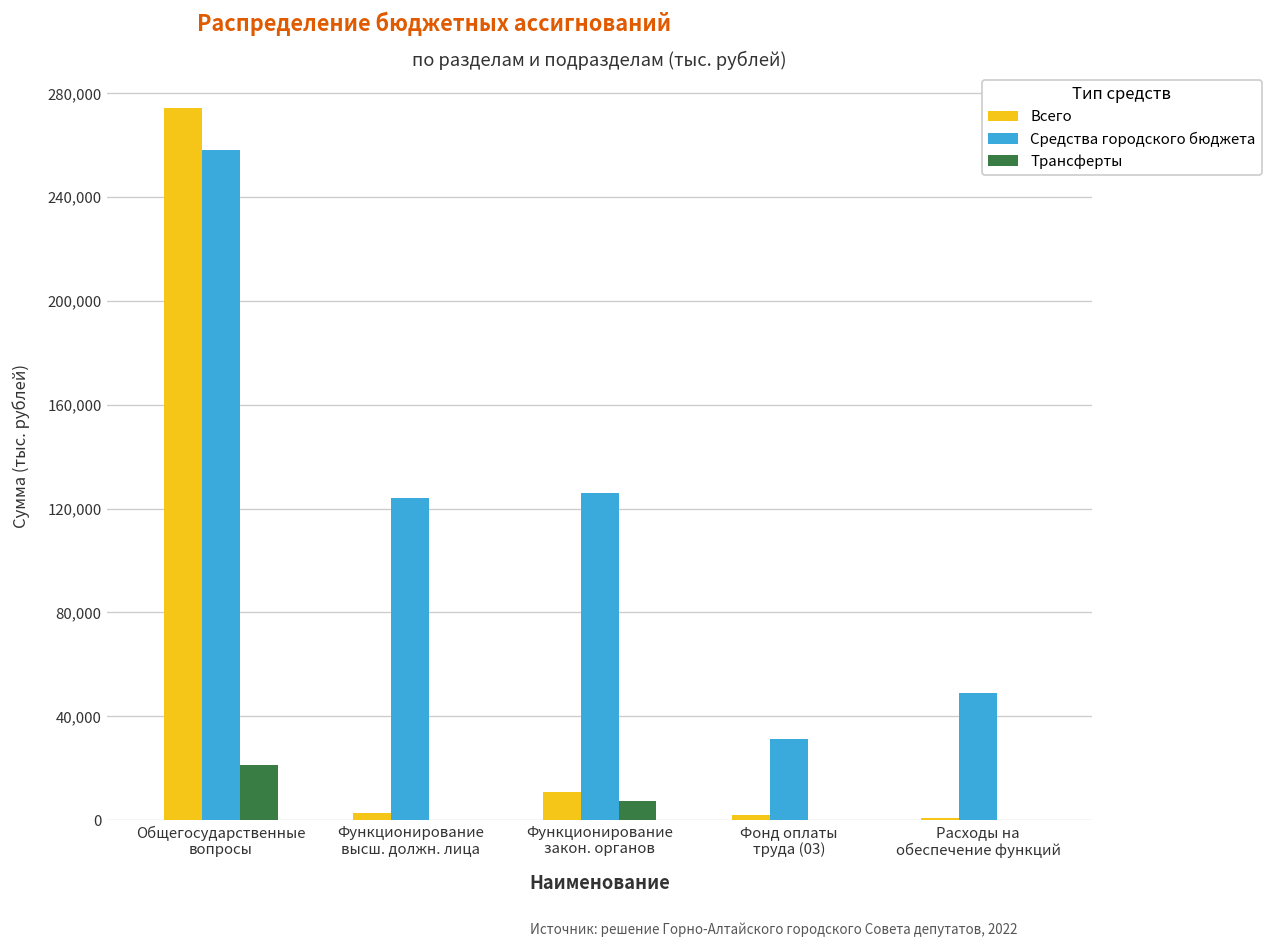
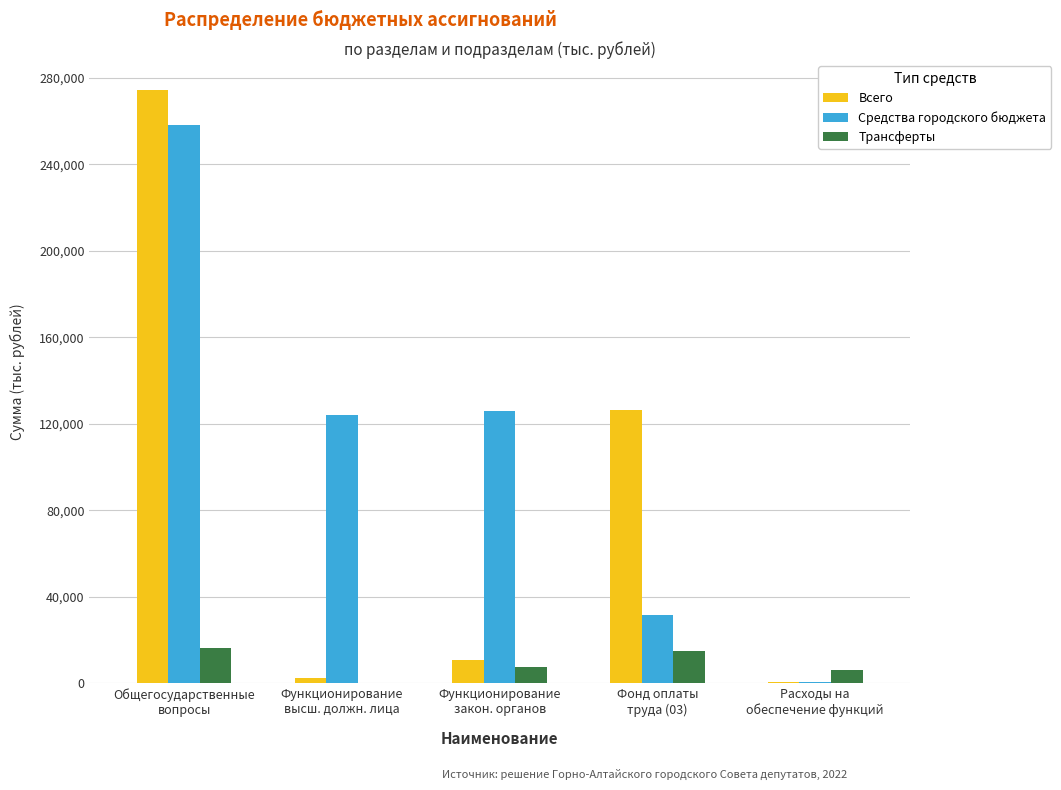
Трансферты, Общегосударственные вопросы: 21,000 -> 16,000
Всего, Фонд оплаты труда (03): 2,000 -> 126,000
Трансферты, Фонд оплаты труда (03): 0 -> 15,000
Средства городского бюджета, Расходы на обеспечение функций: 49,000 -> 1,000
Трансферты, Расходы на обеспечение функций: 0 -> 6,000
